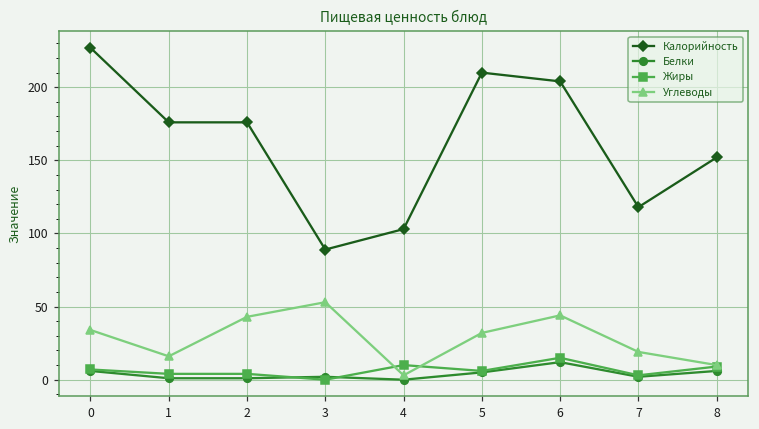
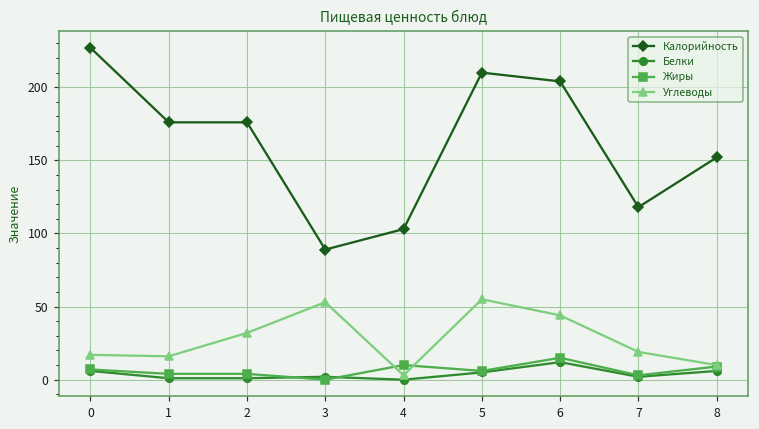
Углеводы, 0: 34 -> 17
Углеводы, 2: 43 -> 32
Углеводы, 5: 32 -> 55
